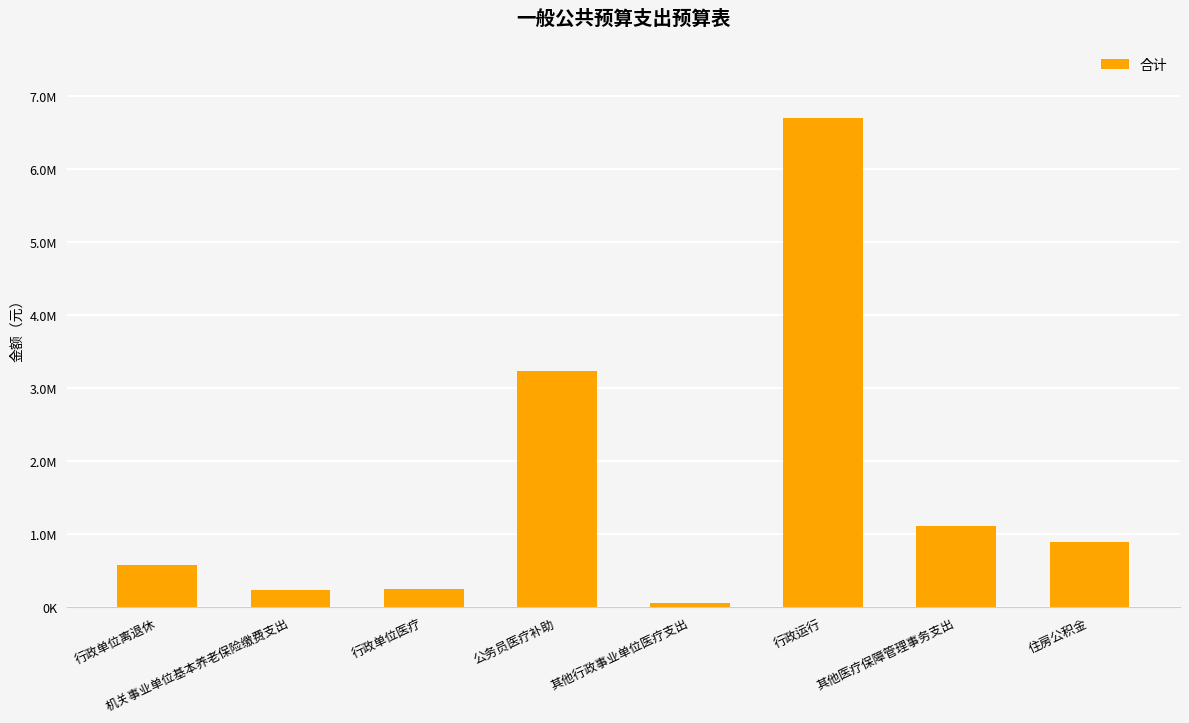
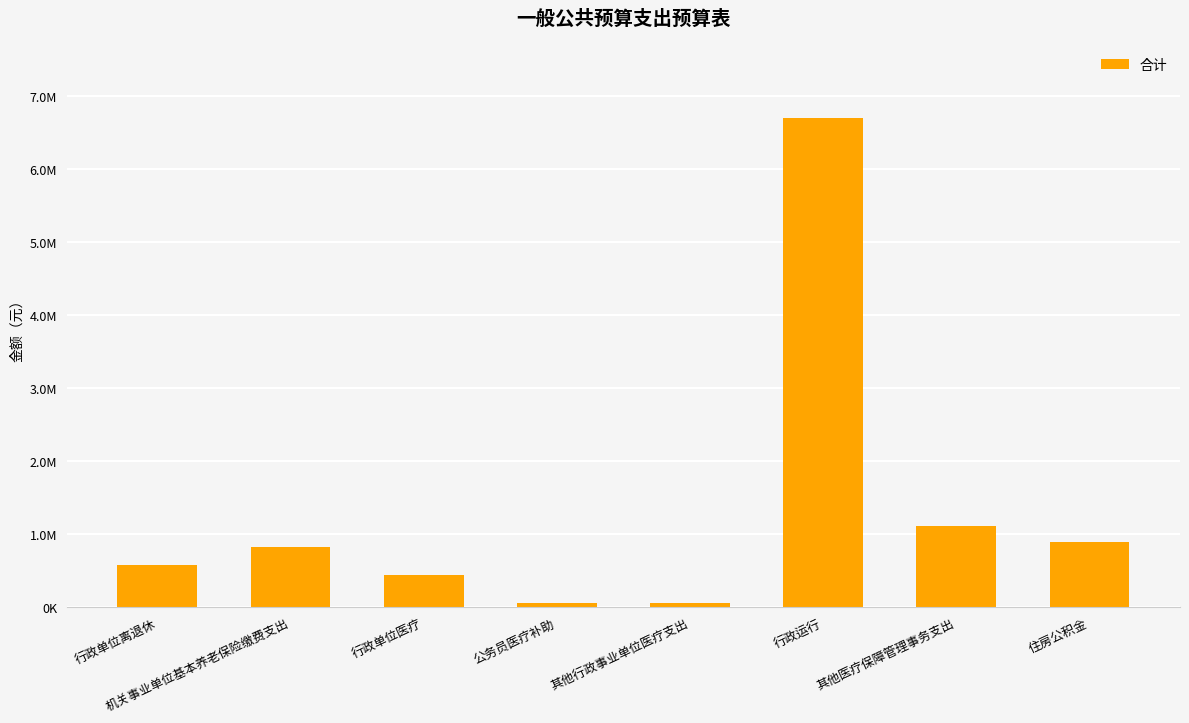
机关事业单位基本养老保险缴费支出: 200000 -> 800000
行政单位医疗: 300000 -> 400000
公务员医疗补助: 3200000 -> 100000
